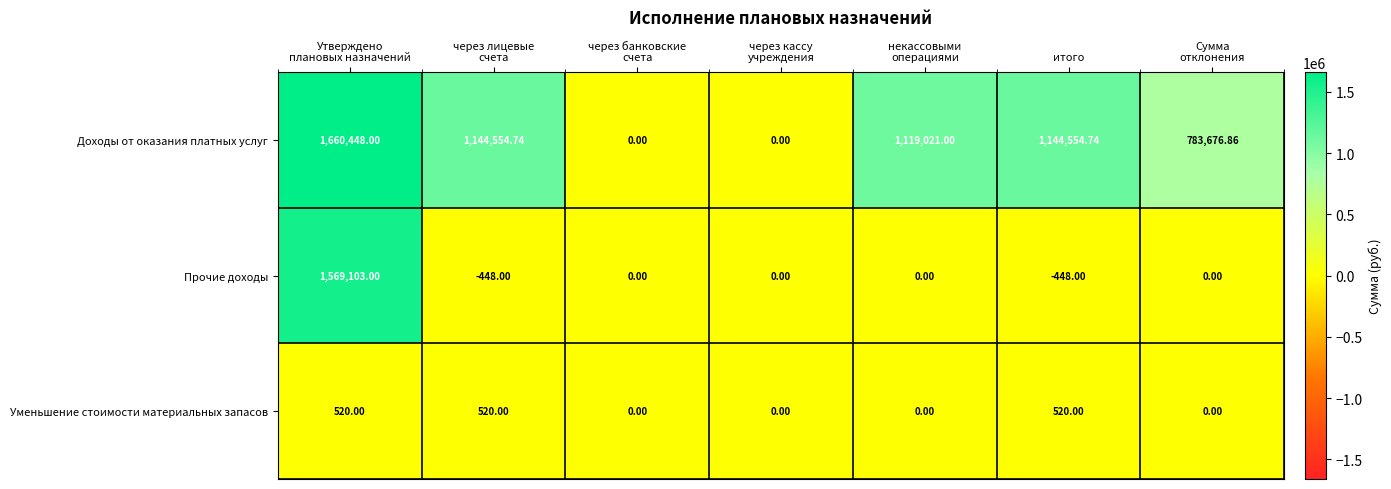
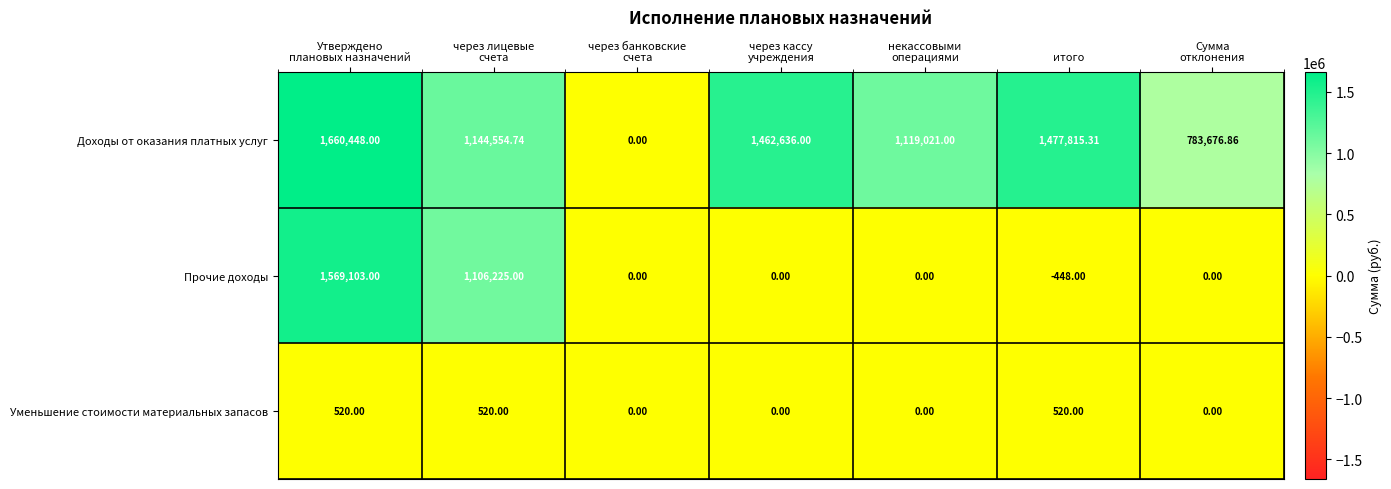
Доходы от оказания платных услуг, через кассу учреждения: 0.00 -> 1,462,636.00
Доходы от оказания платных услуг, итого: 1,144,554.74 -> 1,477,815.31
Прочие доходы, через лицевые счета: -448.00 -> 1,106,225.00
